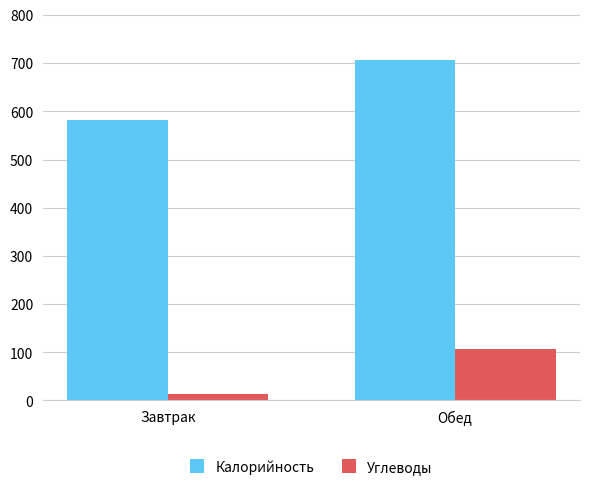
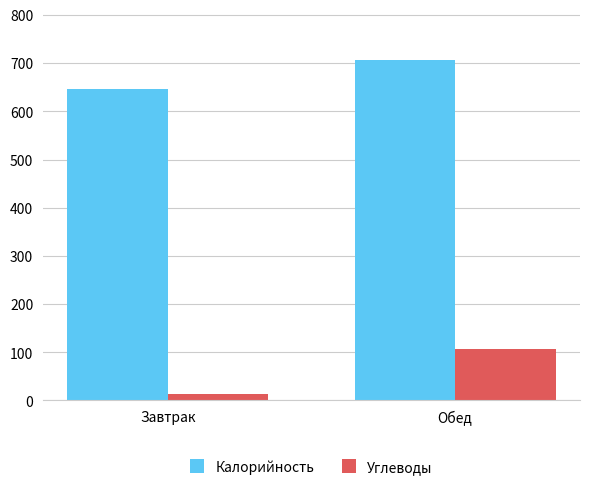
Калорийность, Завтрак: 580 -> 650
